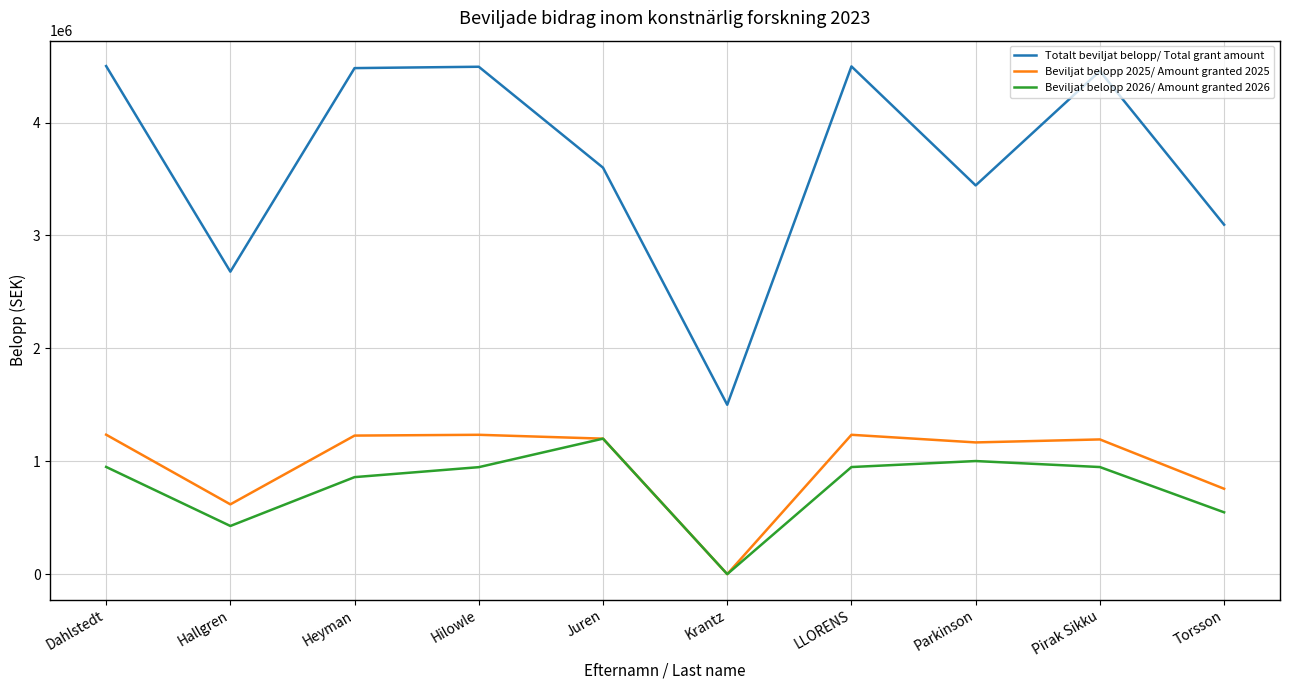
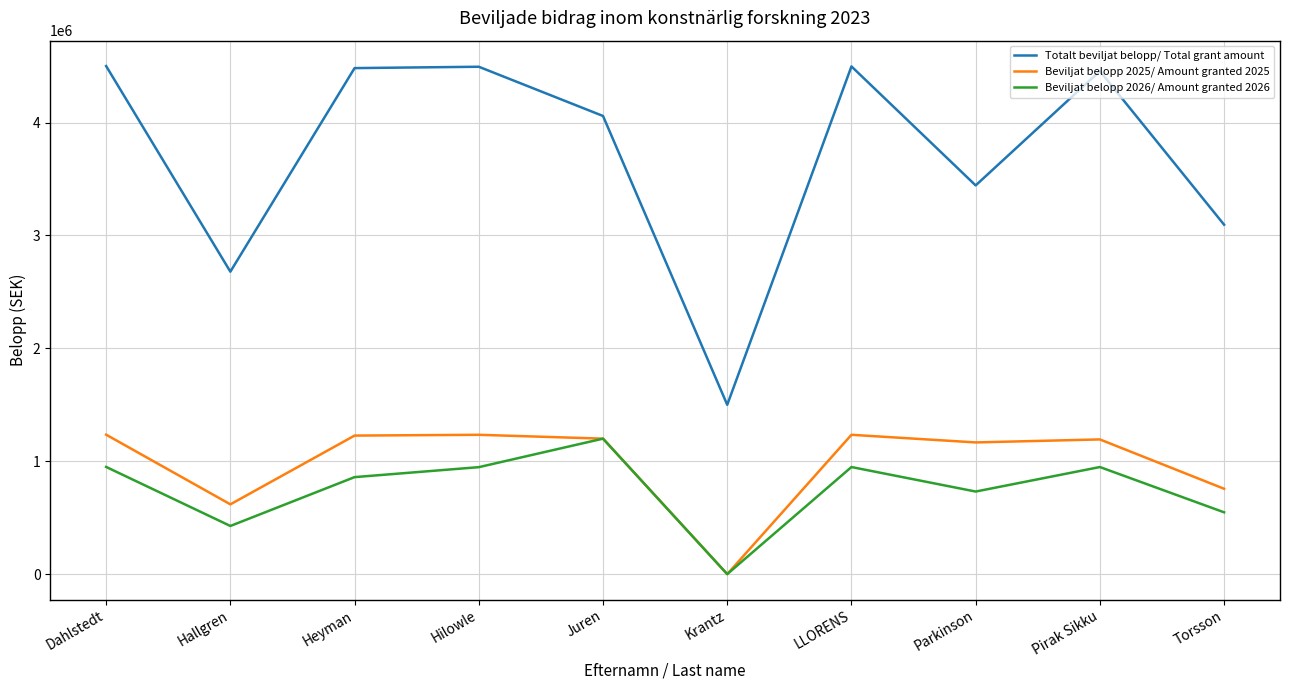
Totalt beviljat belopp/ Total grant amount, Juren: 3600000 -> 4060000
Beviljat belopp 2026/ Amount granted 2026, Parkinson: 1000000 -> 730000
